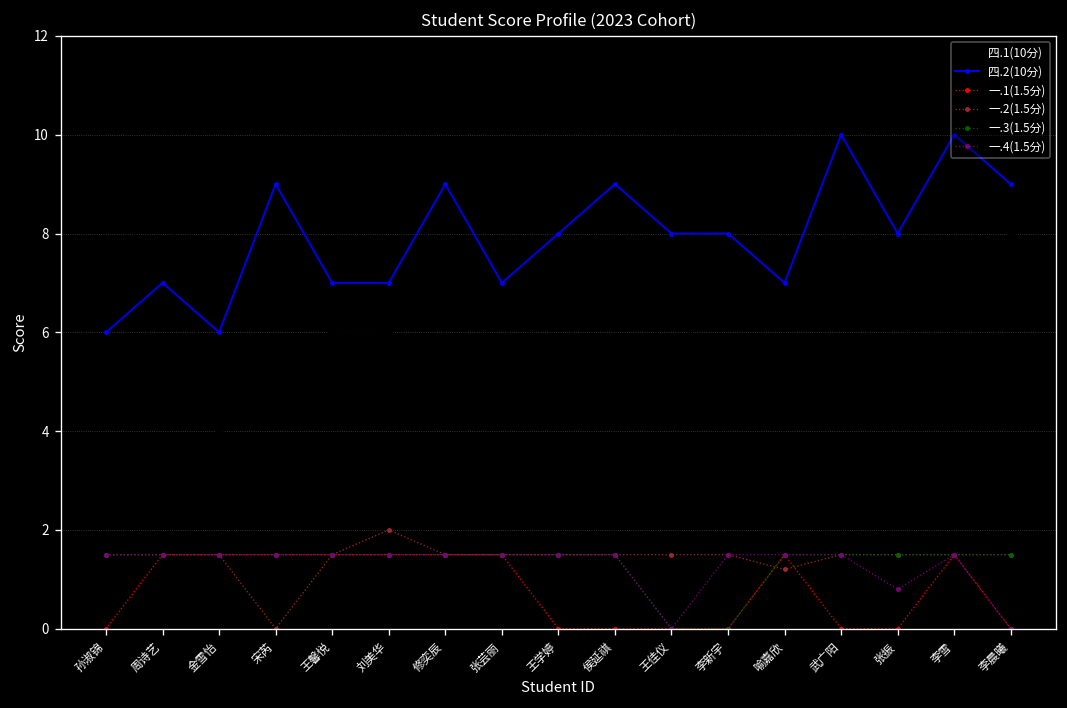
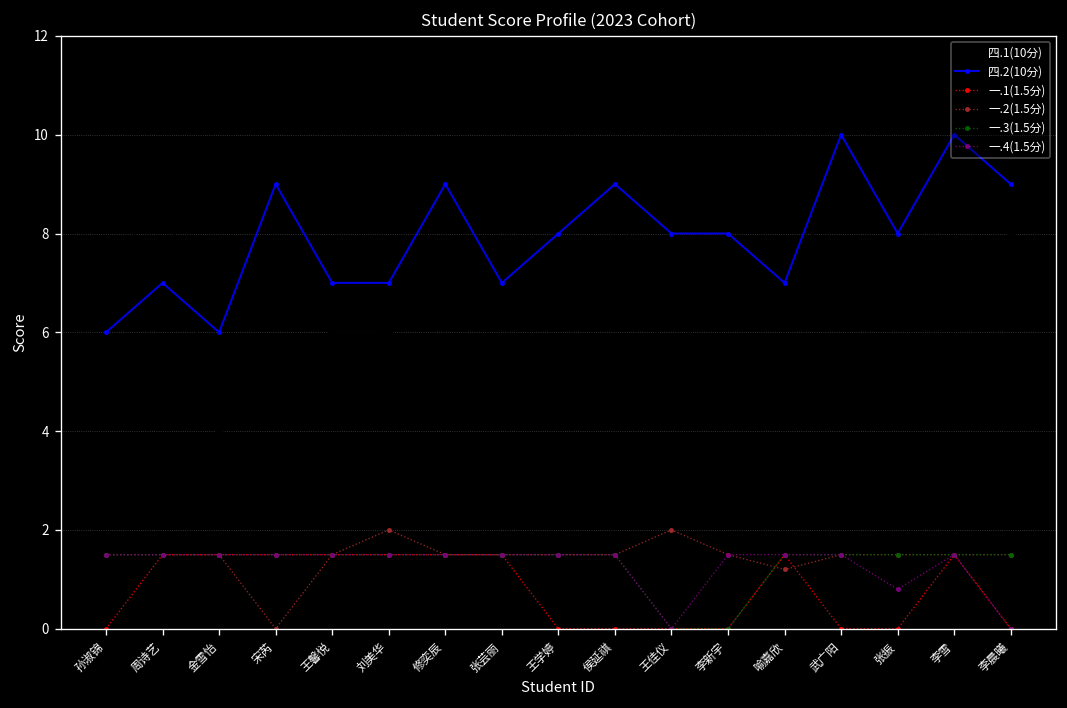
一.2(1.5分), 王佳仪: 1.5 -> 2.0
